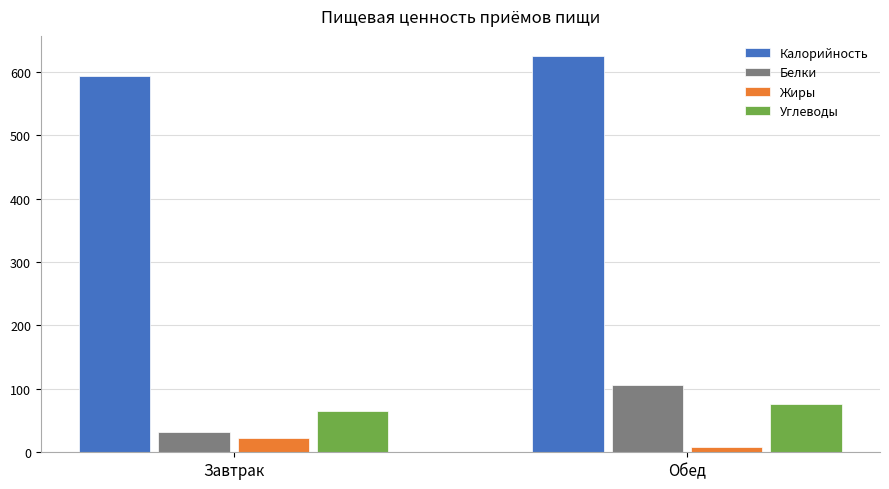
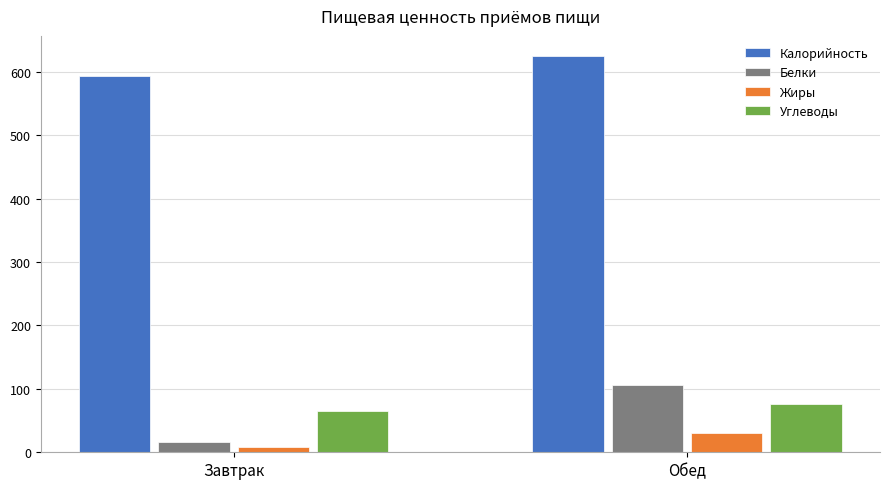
Белки, Завтрак: 30 -> 20
Жиры, Завтрак: 20 -> 10
Жиры, Обед: 10 -> 30
